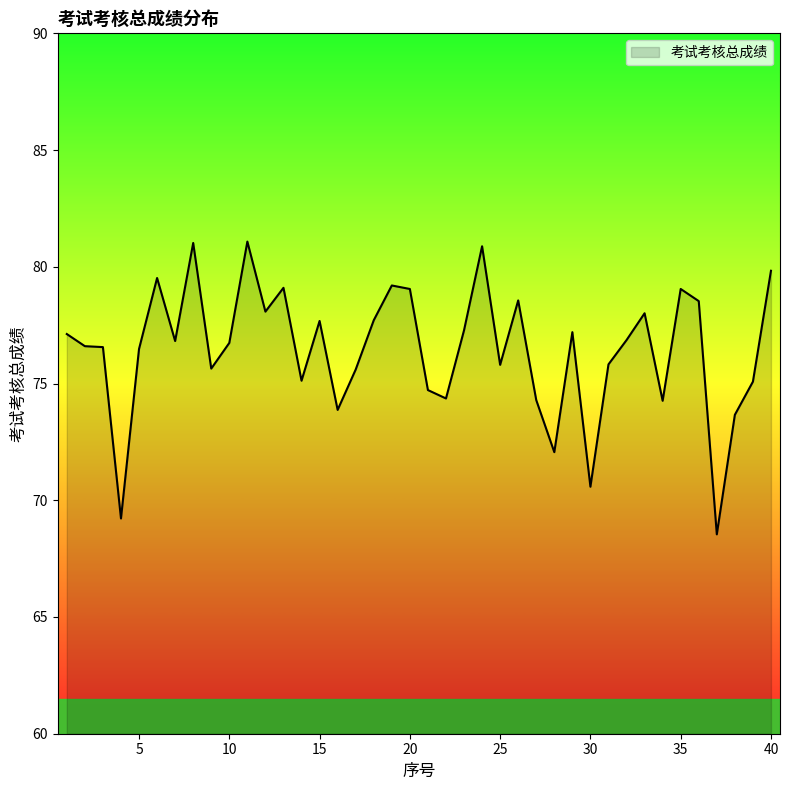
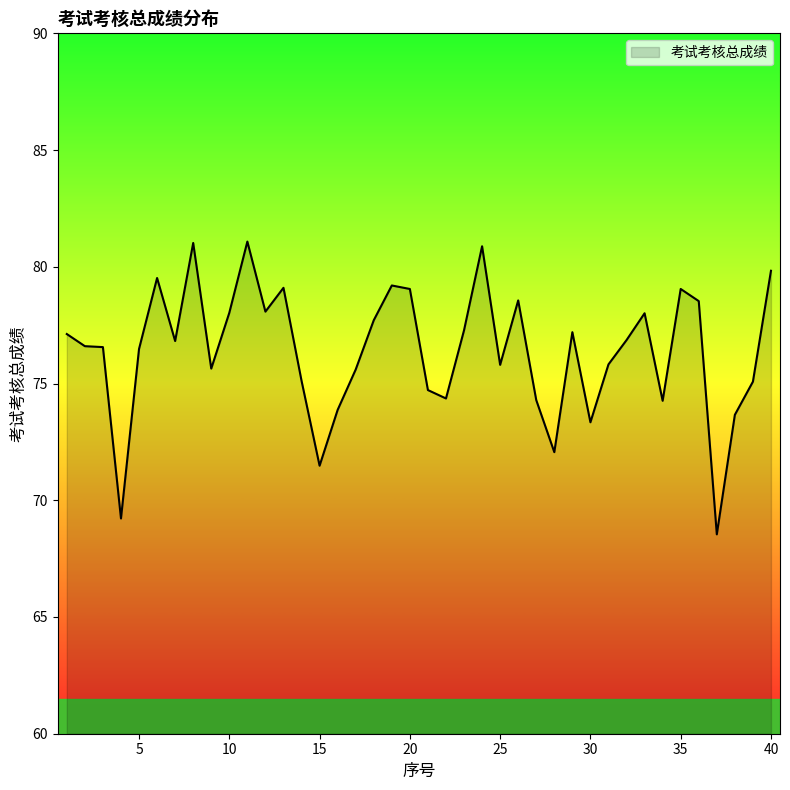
10: 76.7 -> 78.0
15: 77.7 -> 71.5
30: 70.6 -> 73.3
